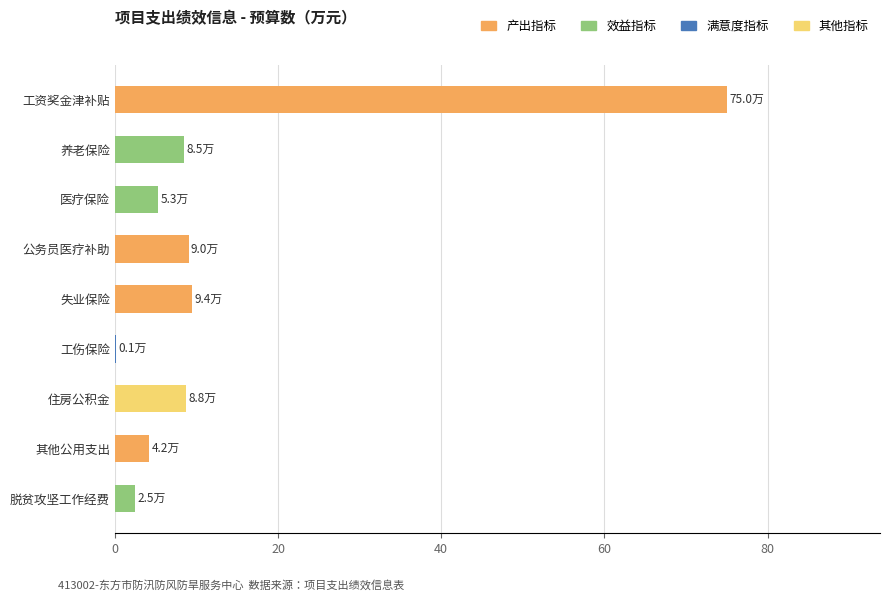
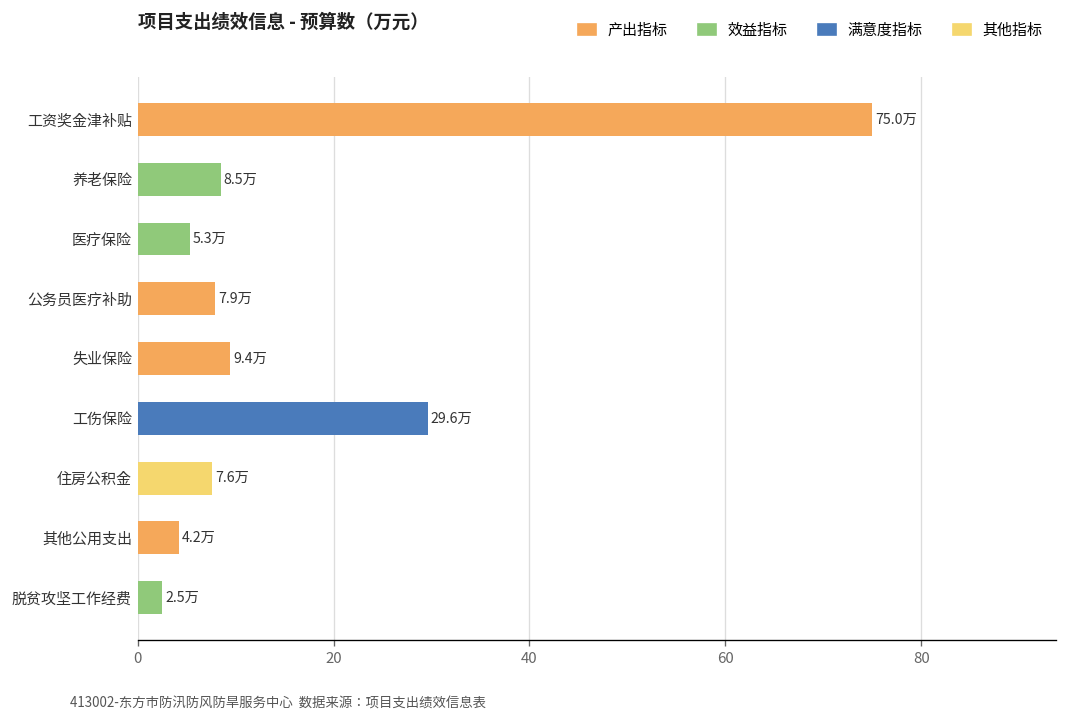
公务员医疗补助: 9.0万 -> 7.9万
工伤保险: 0.1万 -> 29.6万
住房公积金: 8.8万 -> 7.6万
